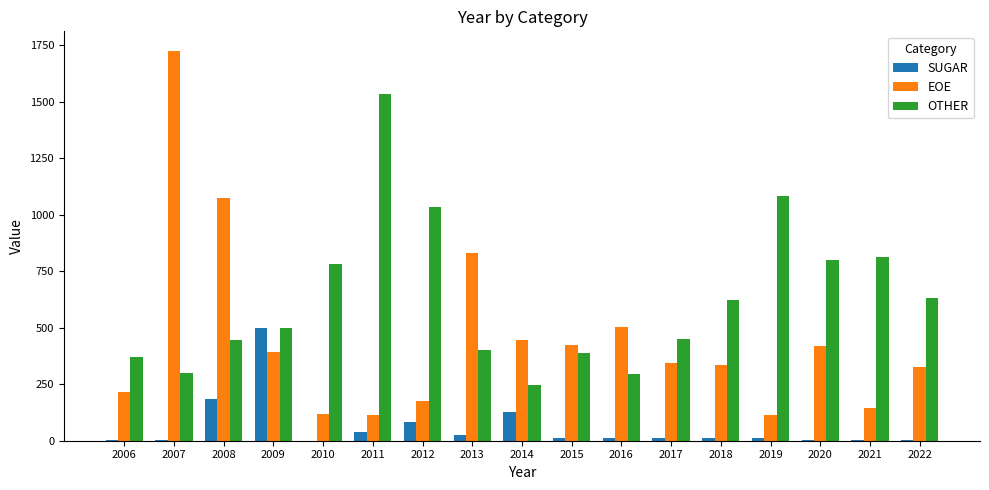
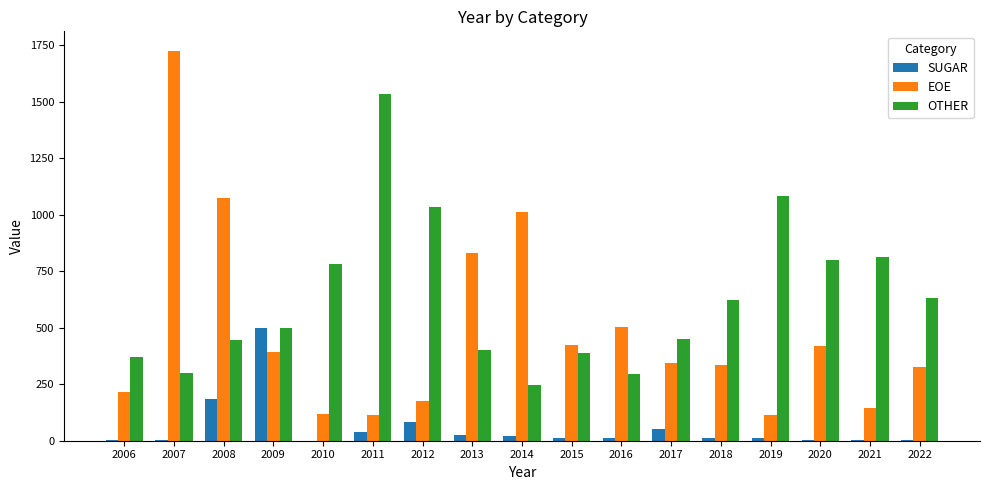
SUGAR, 2014: 130 -> 20
EOE, 2014: 450 -> 1010
SUGAR, 2017: 10 -> 50
